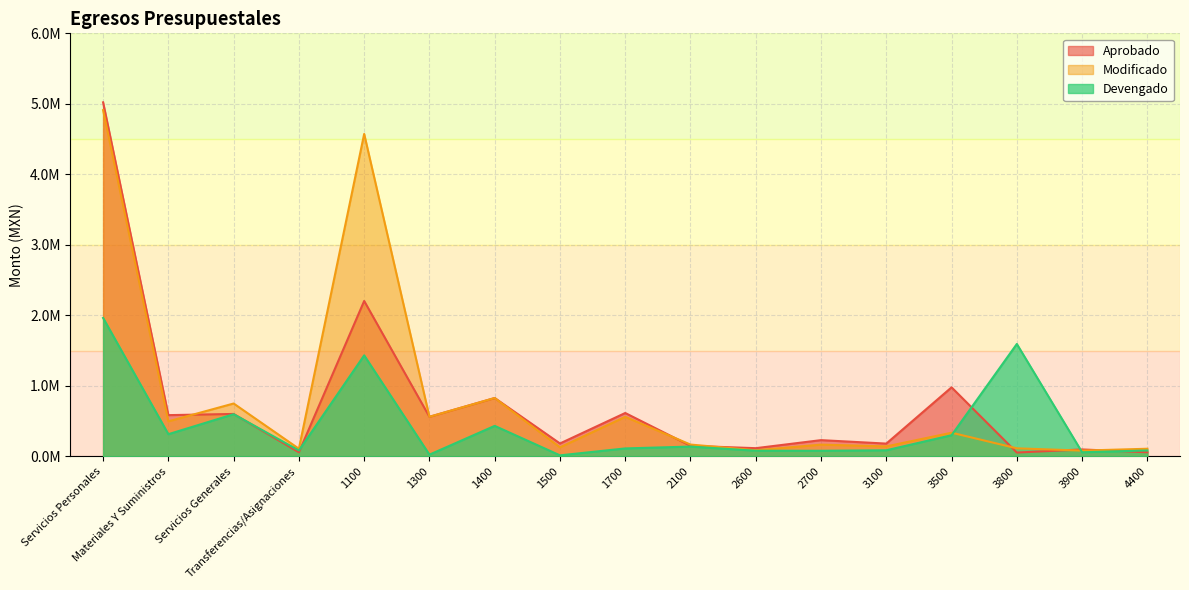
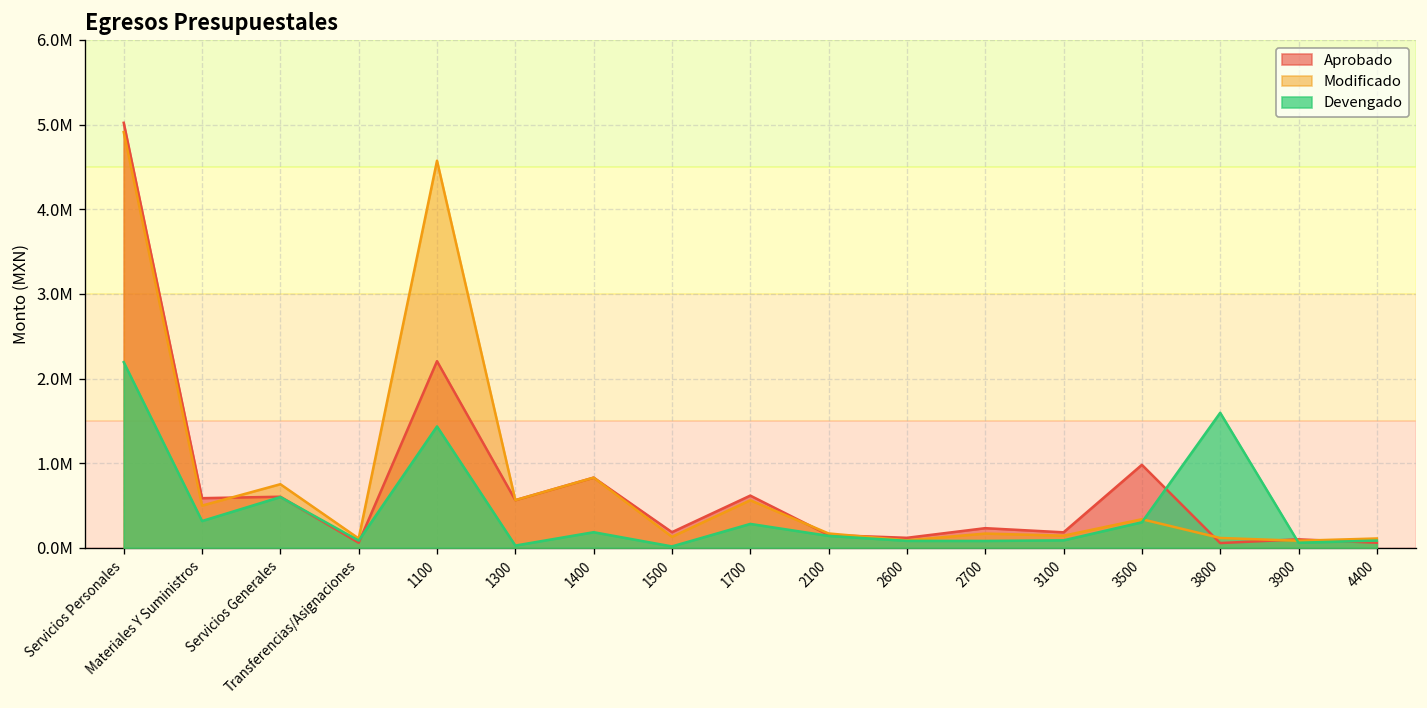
Devengado, Servicios Personales: 2000000 -> 2200000
Devengado, 1400: 400000 -> 200000
Devengado, 1700: 100000 -> 300000
